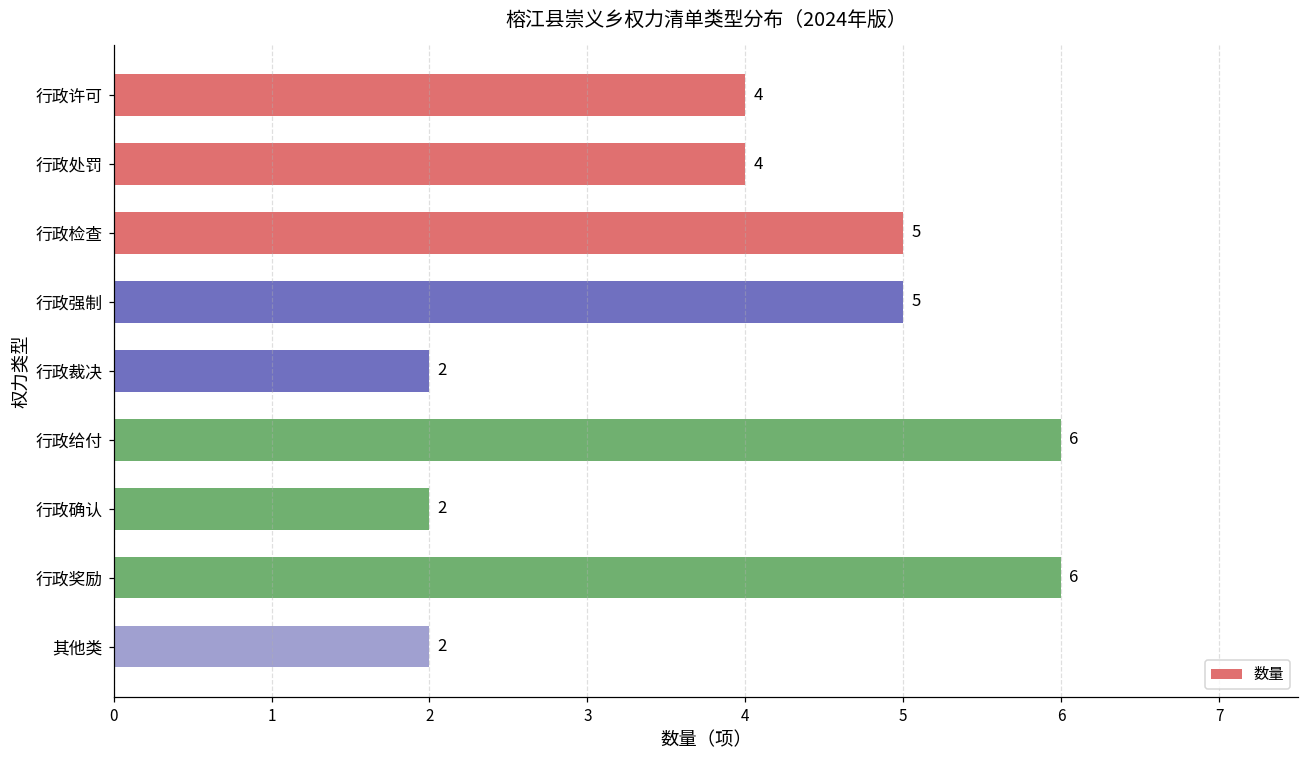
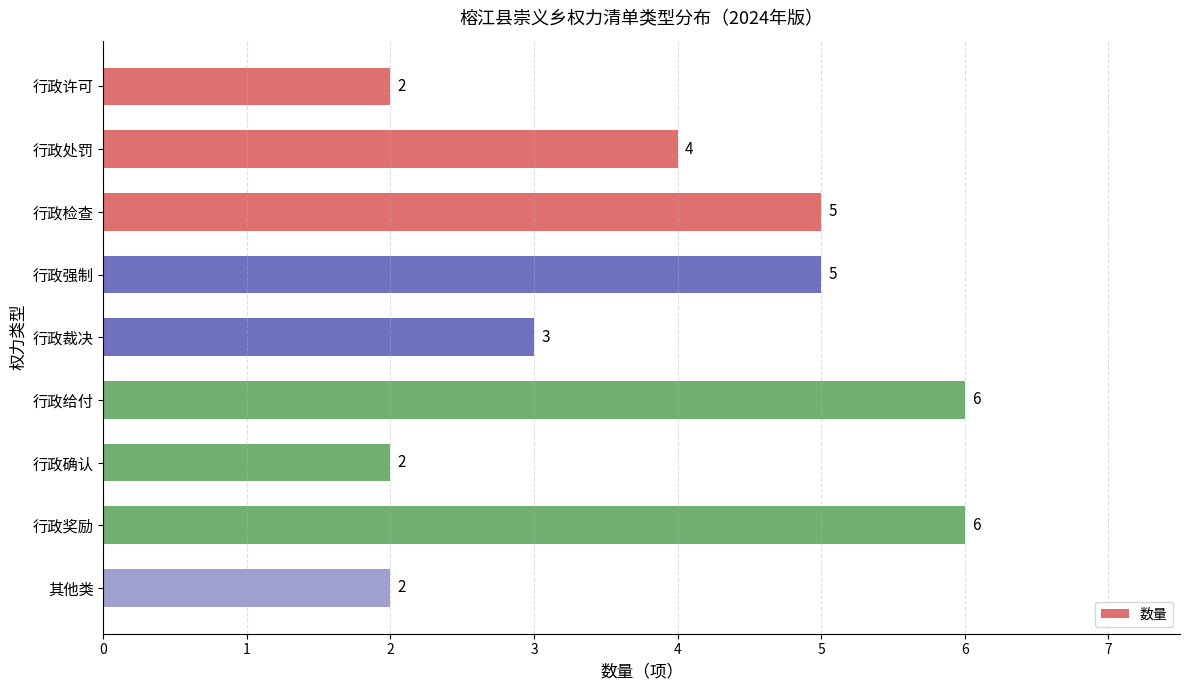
行政许可: 4 -> 2
行政裁决: 2 -> 3
